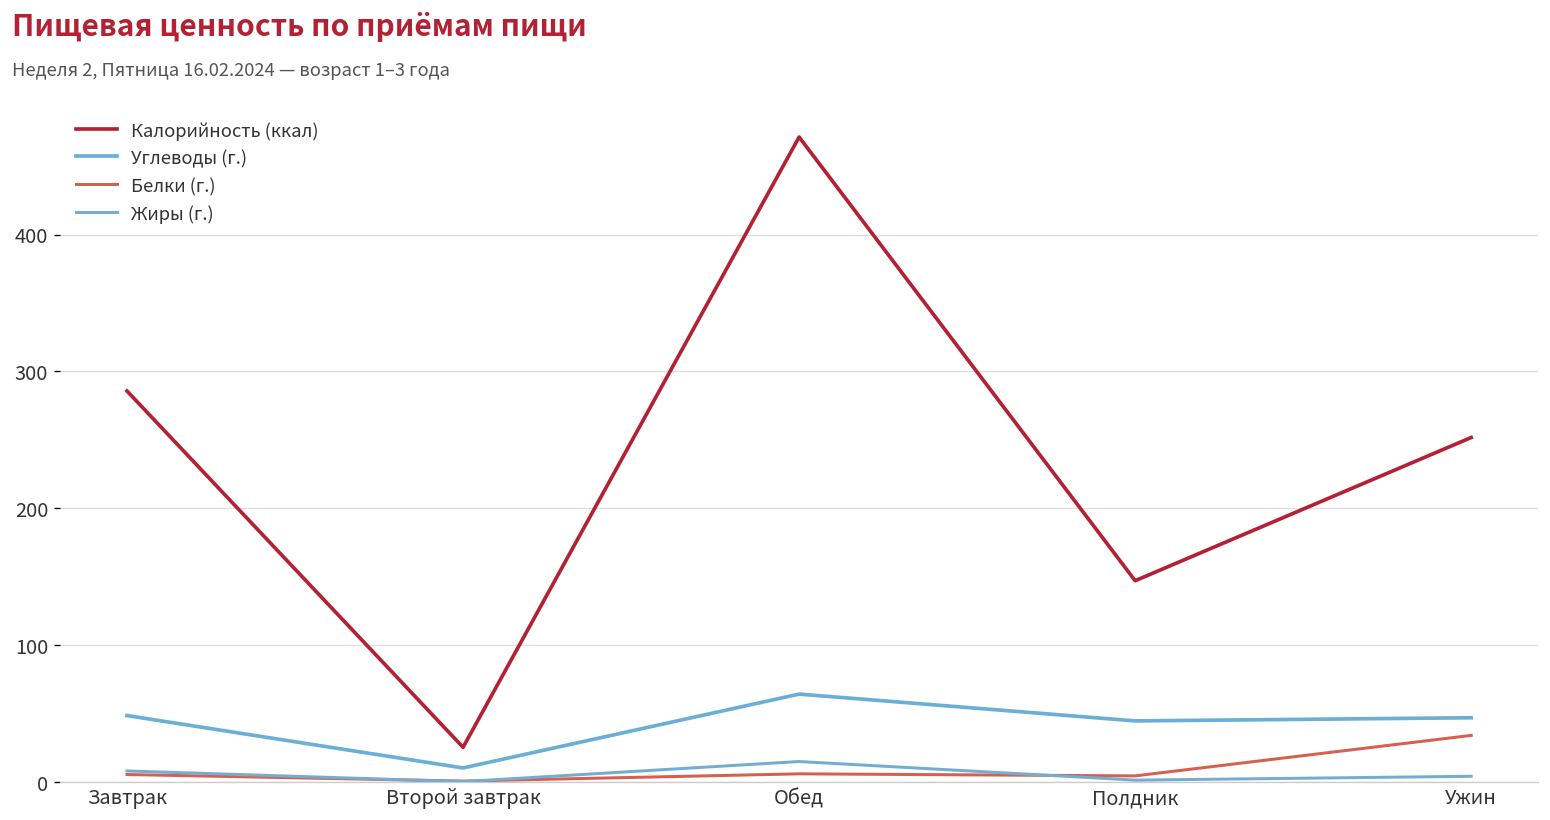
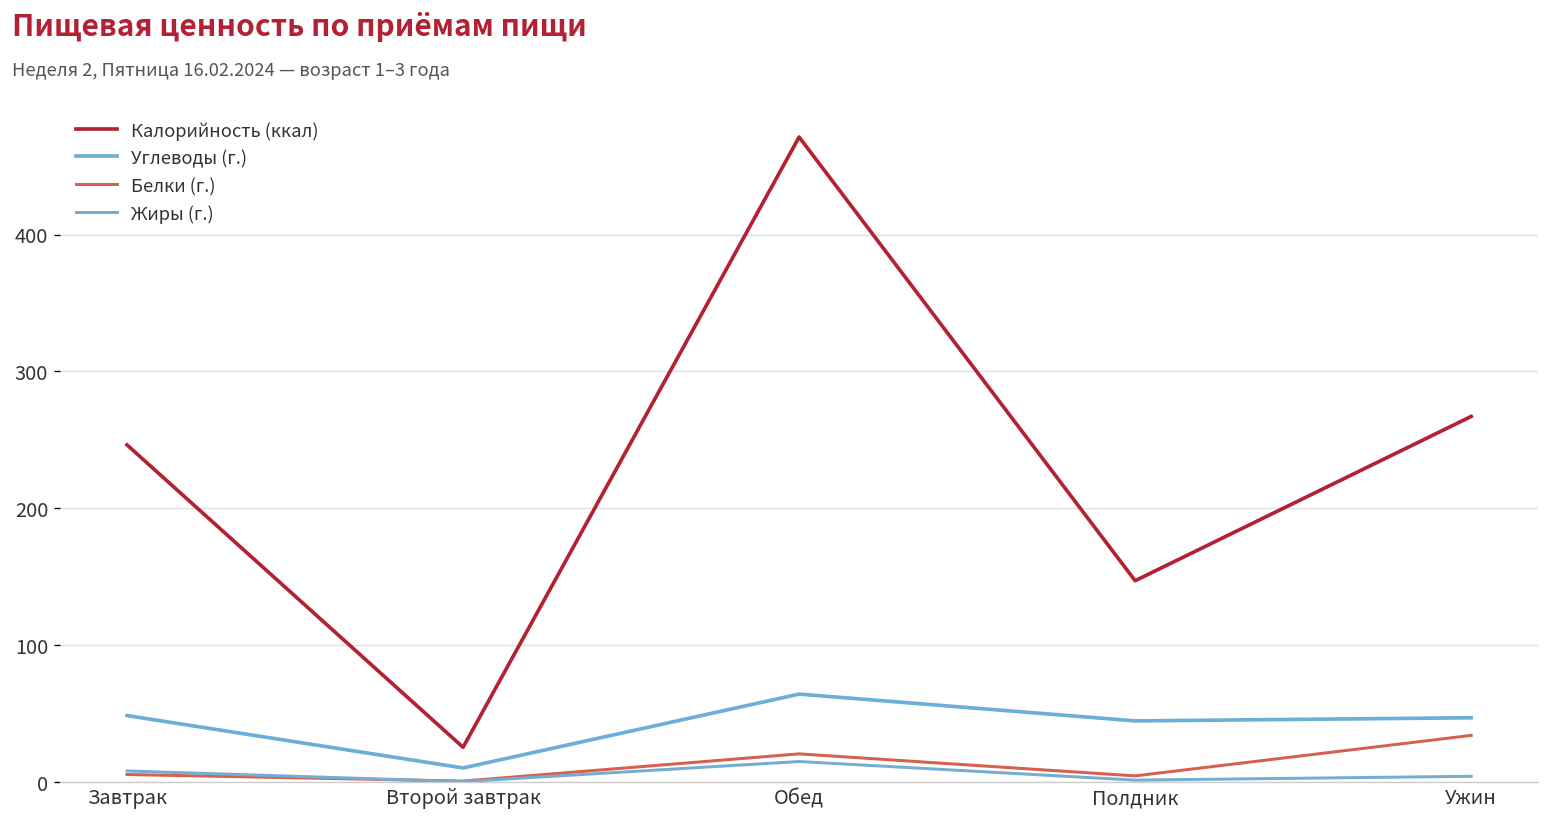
Калорийность (ккал), Завтрак: 286 -> 246
Белки (г.), Обед: 6 -> 20
Калорийность (ккал), Ужин: 252 -> 267
